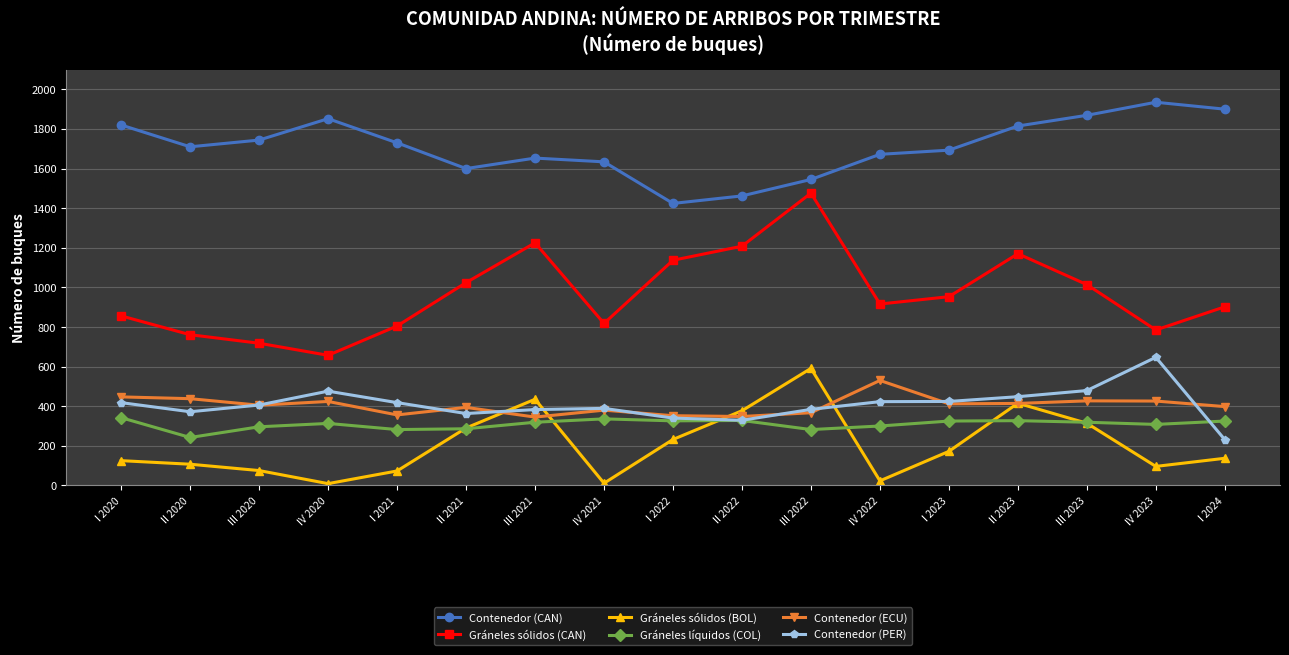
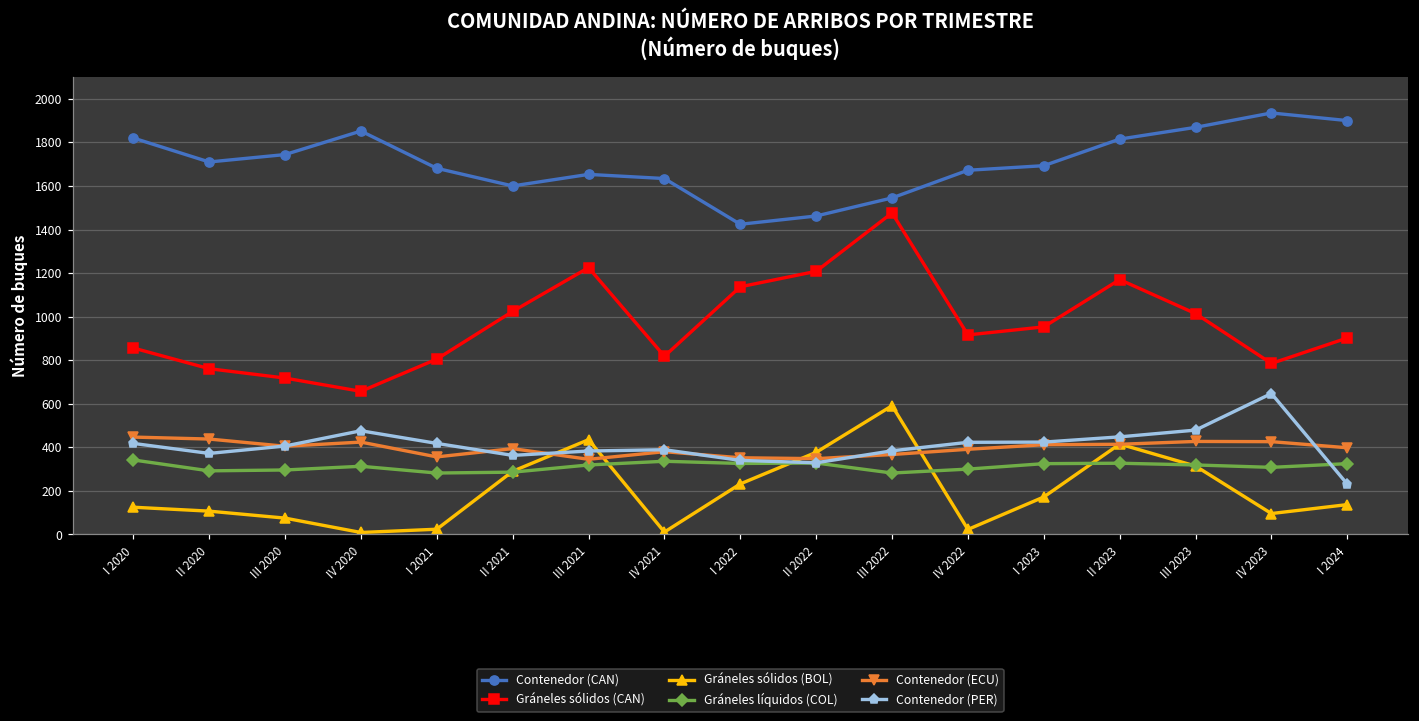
Gráneles líquidos (COL), II 2020: 240 -> 290
Contenedor (CAN), I 2021: 1730 -> 1680
Gráneles sólidos (BOL), I 2021: 70 -> 20
Contenedor (ECU), IV 2022: 530 -> 390
